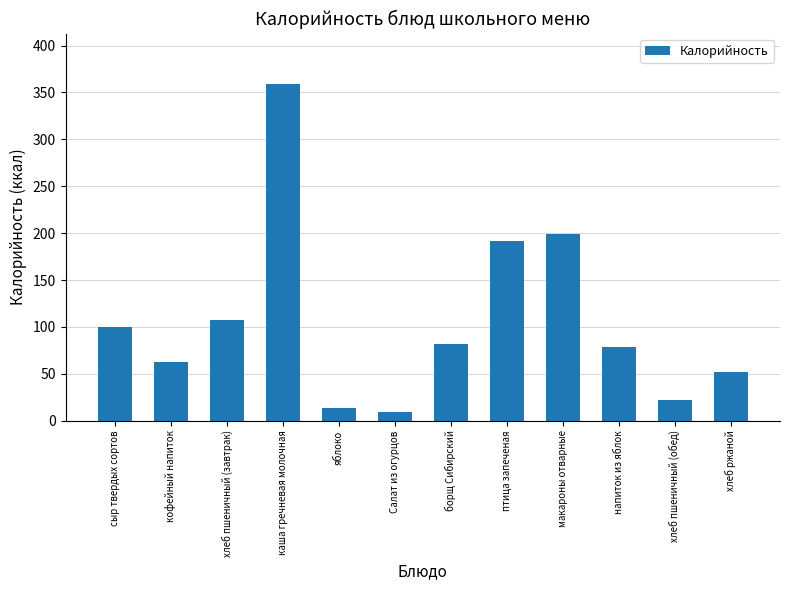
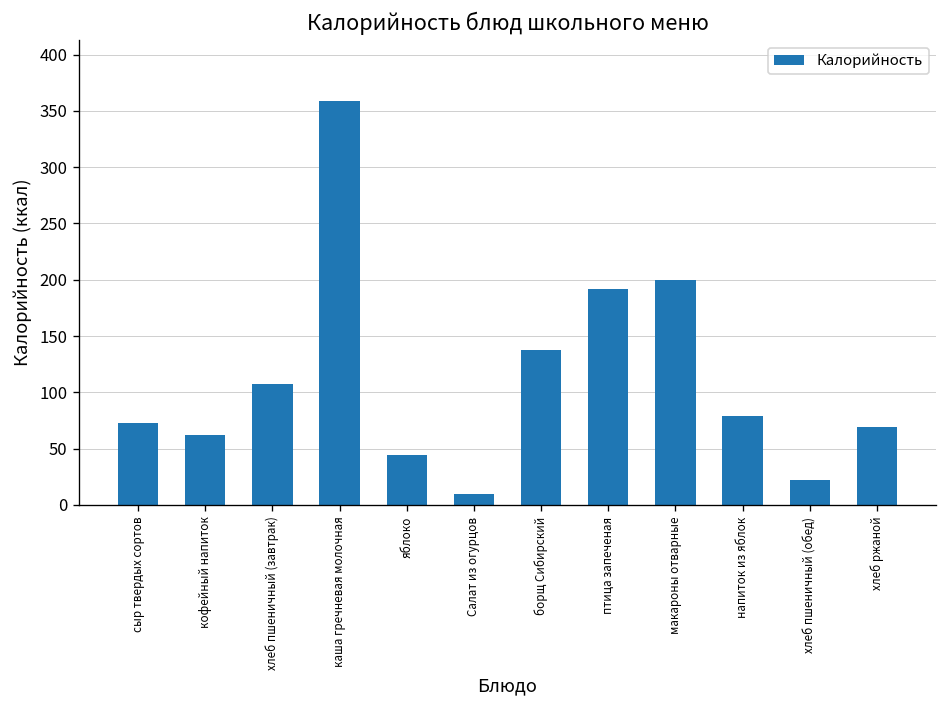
сыр твердых сортов: 100 -> 70
яблоко: 10 -> 40
борщ Сибирский: 80 -> 140
хлеб ржаной: 50 -> 70
